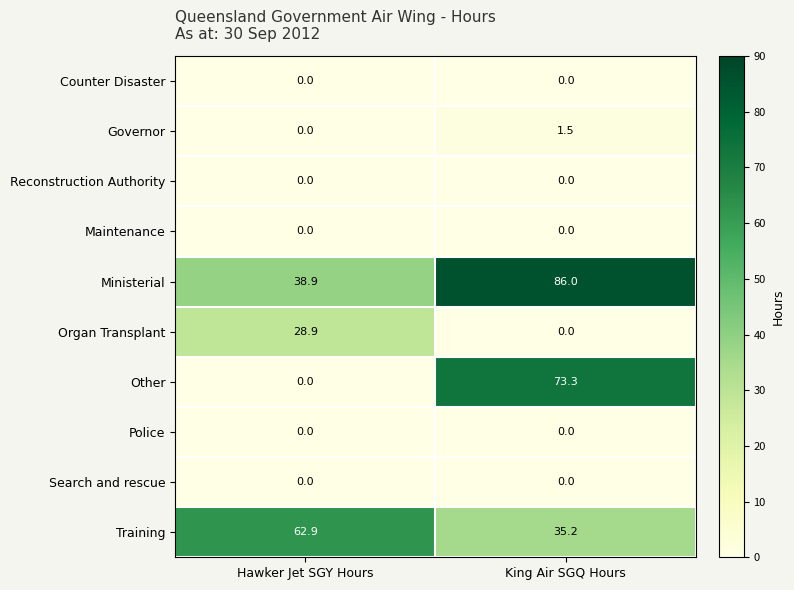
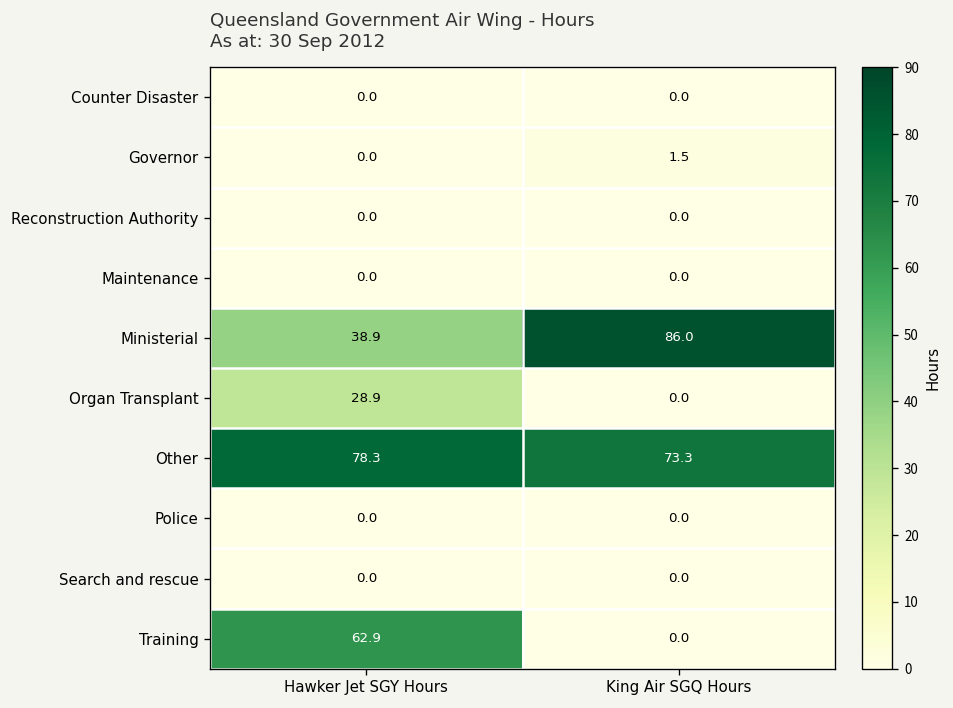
Other, Hawker Jet SGY Hours: 0.0 -> 78.3
Training, King Air SGQ Hours: 35.2 -> 0.0
